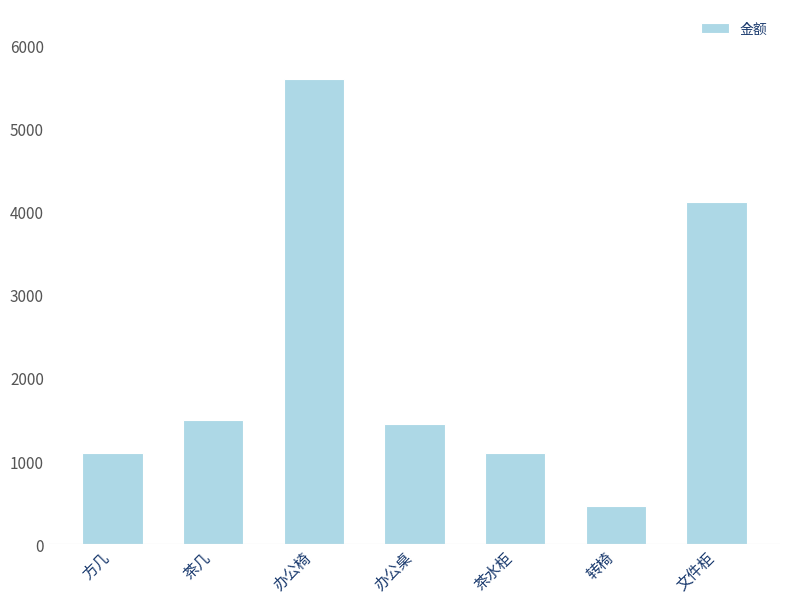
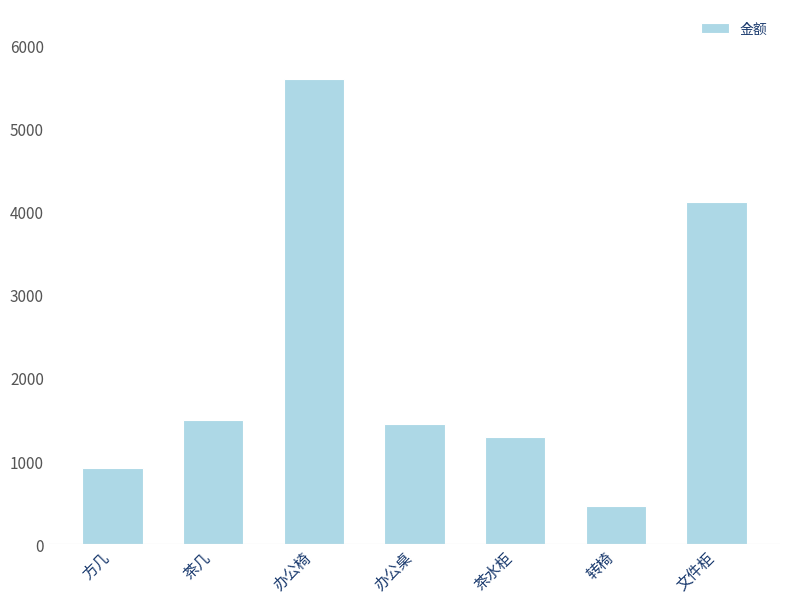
方几: 1100 -> 900
茶水柜: 1100 -> 1300
